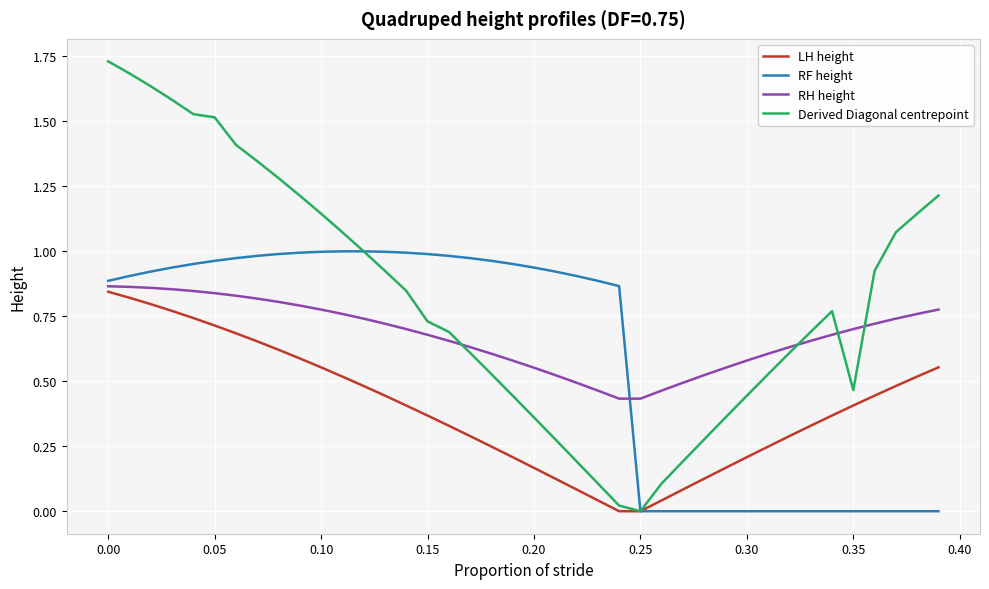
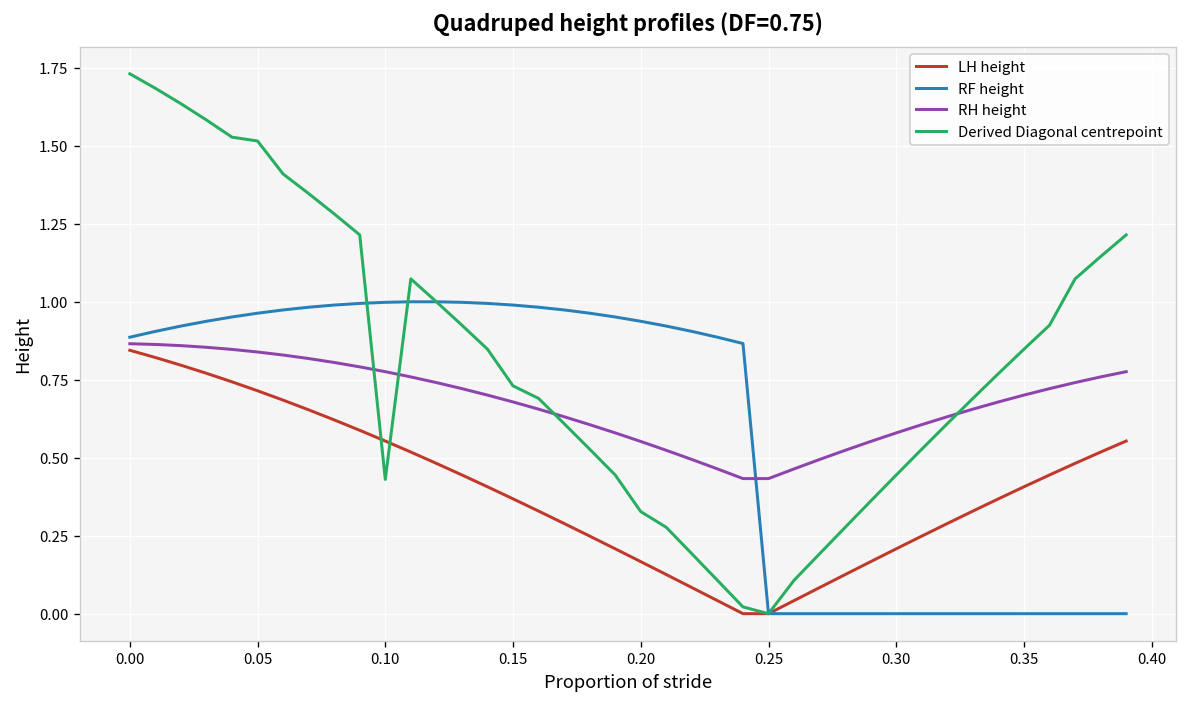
Derived Diagonal centrepoint, 0.10: 1.14 -> 0.43
Derived Diagonal centrepoint, 0.20: 0.36 -> 0.33
Derived Diagonal centrepoint, 0.35: 0.47 -> 0.85
